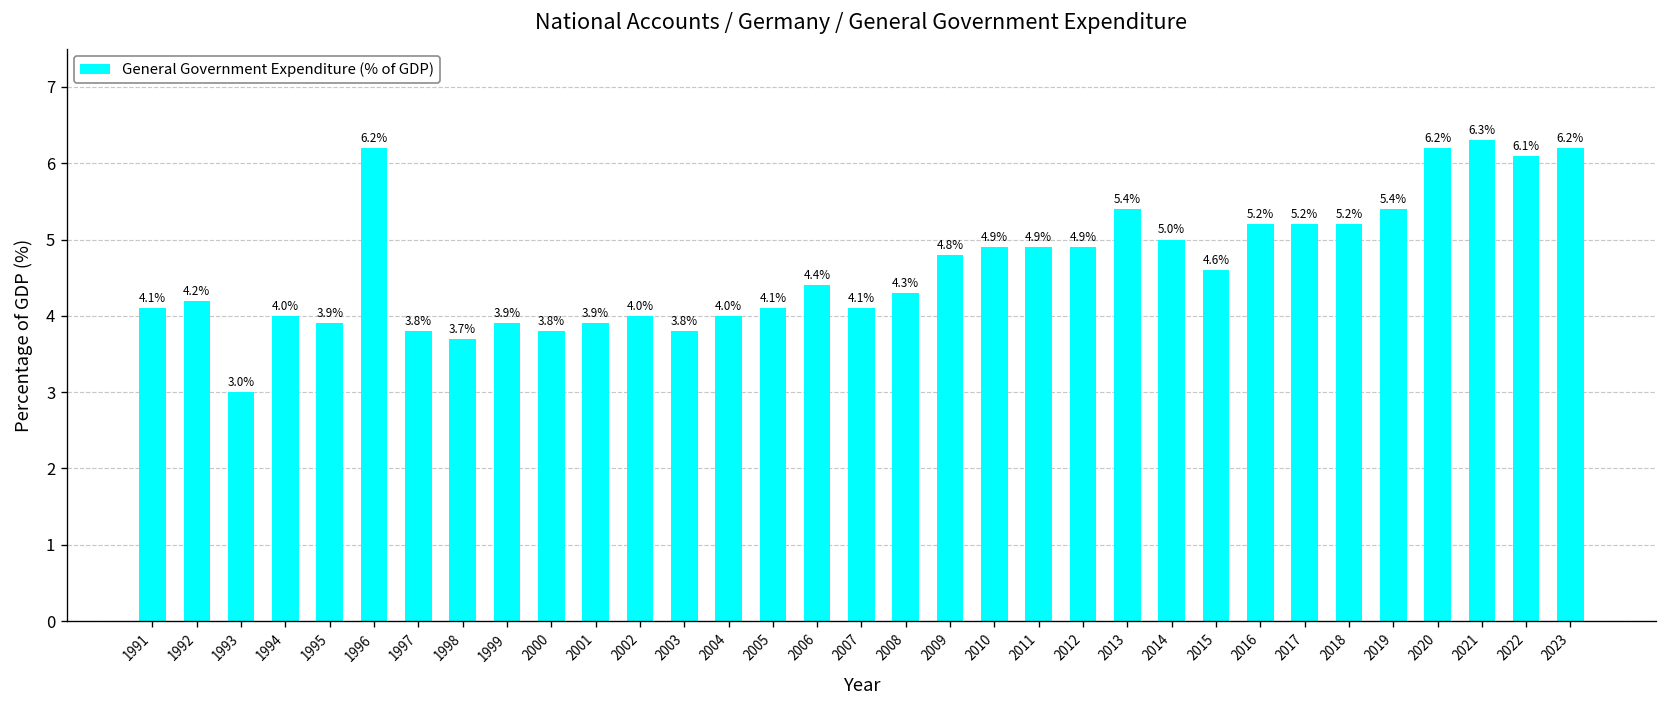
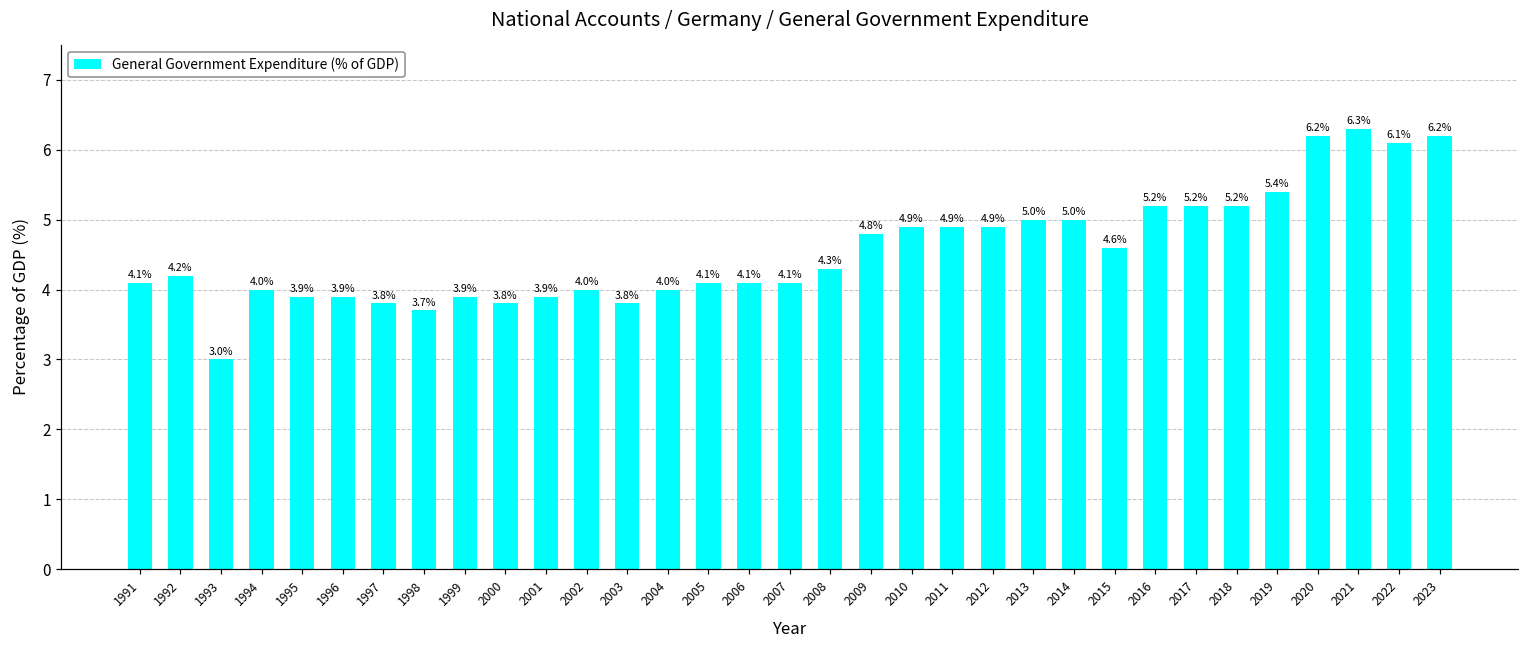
1996: 6.2% -> 3.9%
2006: 4.4% -> 4.1%
2013: 5.4% -> 5.0%
